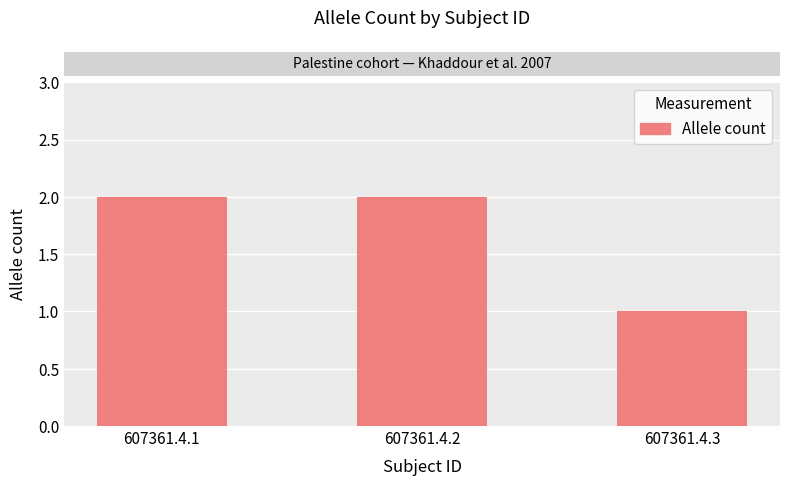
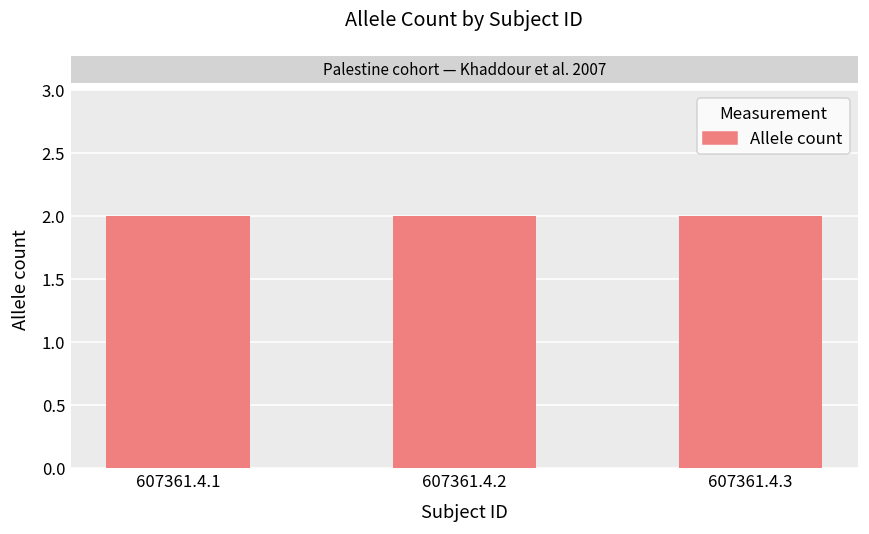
607361.4.3: 1 -> 2
